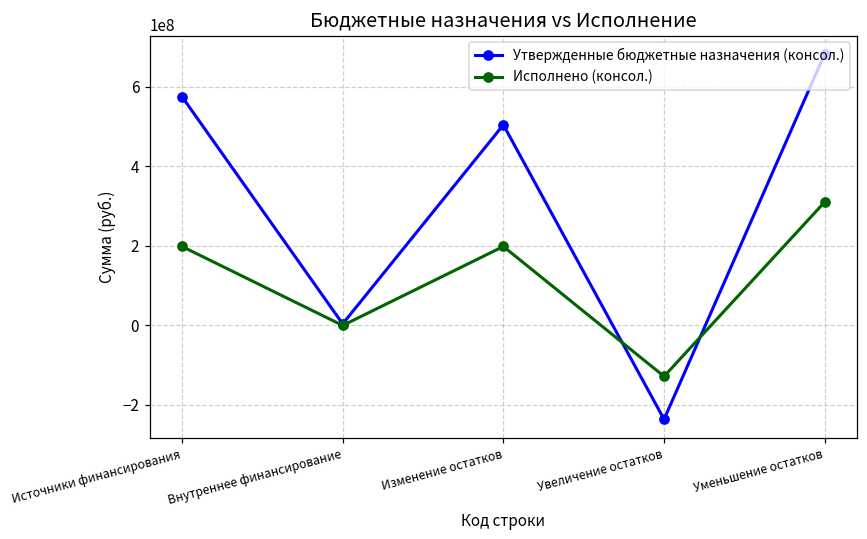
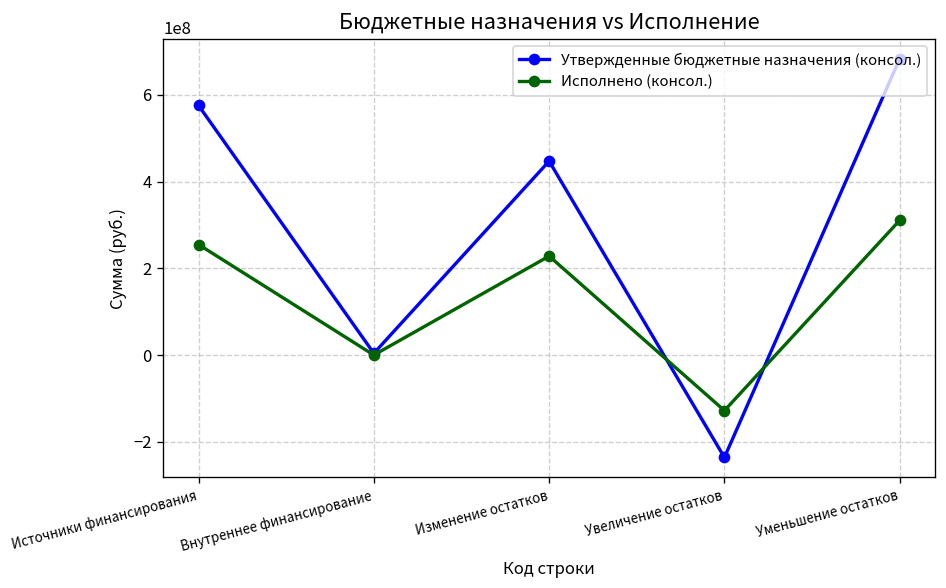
Исполнено (консол.), Источники финансирования: 200000000 -> 250000000
Утвержденные бюджетные назначения (консол.), Изменение остатков: 500000000 -> 450000000
Исполнено (консол.), Изменение остатков: 200000000 -> 230000000
